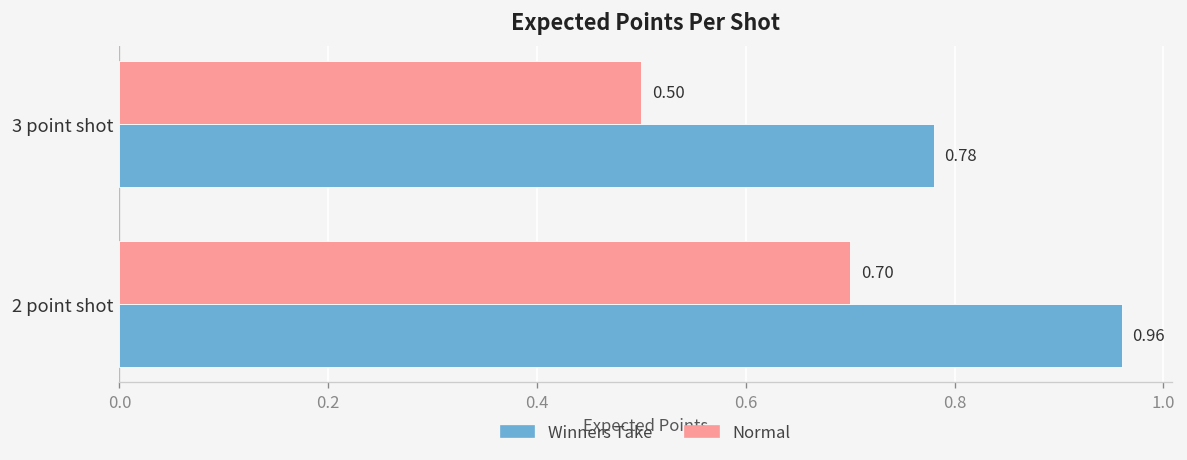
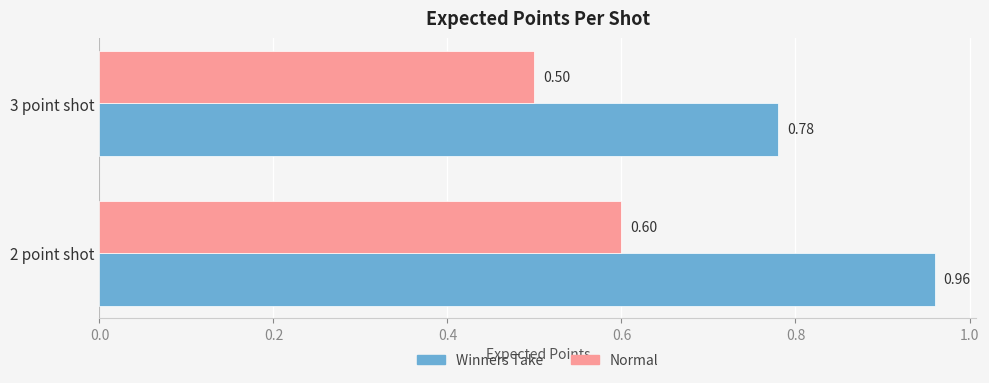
Normal, 2 point shot: 0.70 -> 0.60
